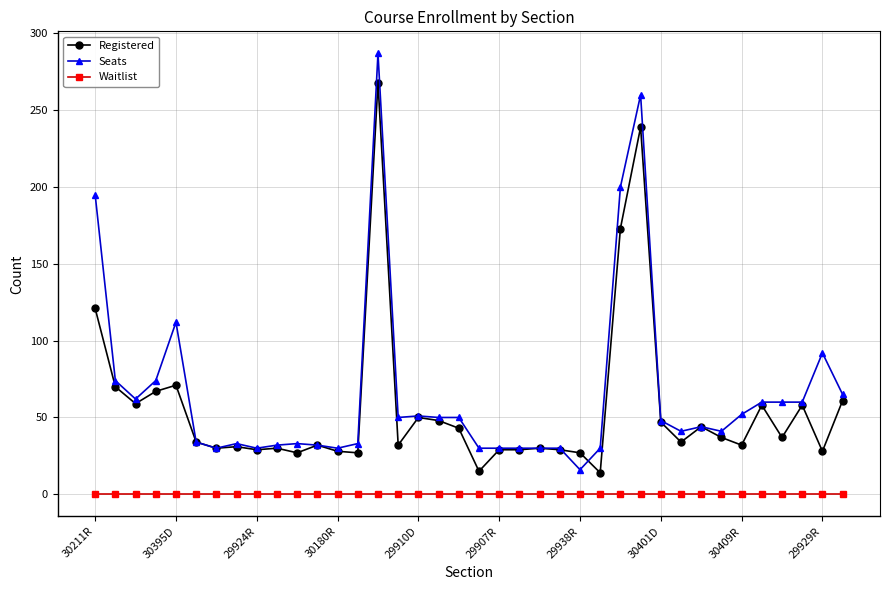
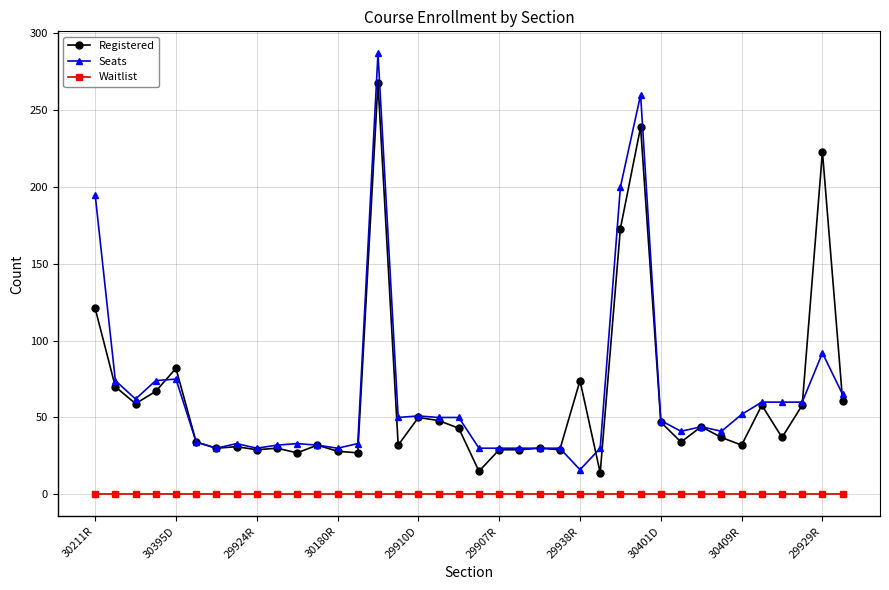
Registered, 30395D: 71 -> 82
Seats, 30395D: 112 -> 75
Registered, 29938R: 27 -> 74
Registered, 29929R: 28 -> 223
